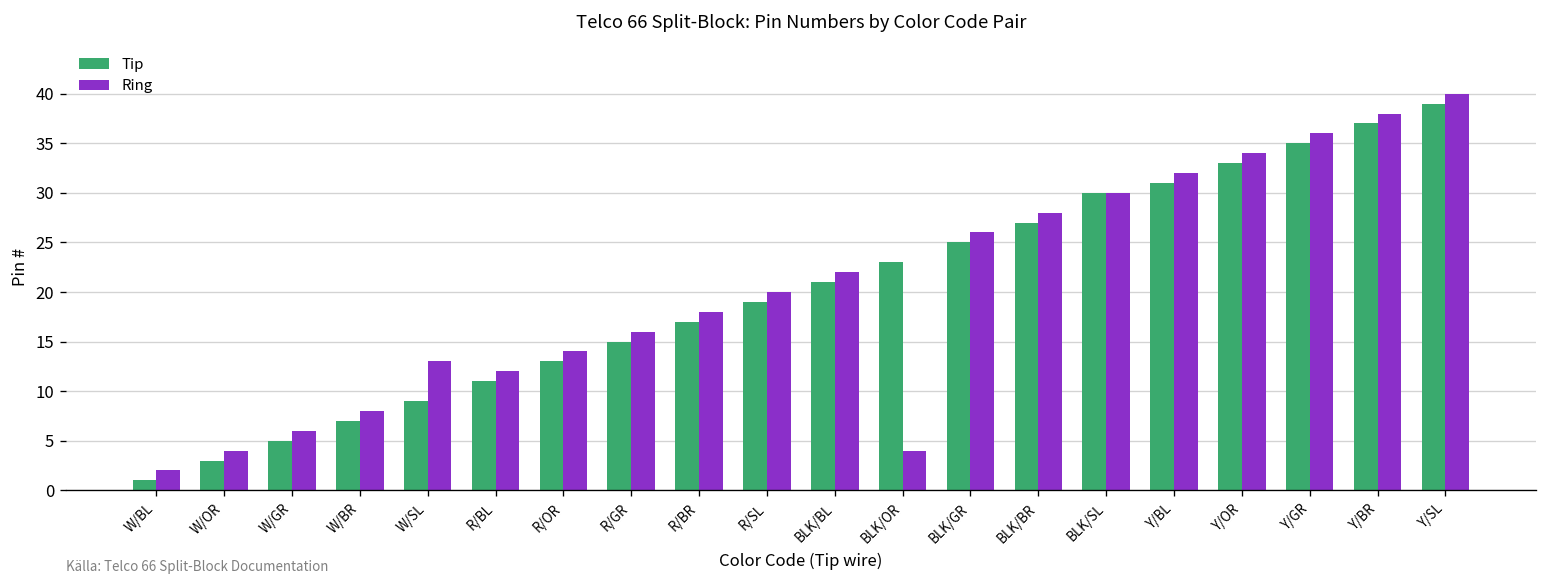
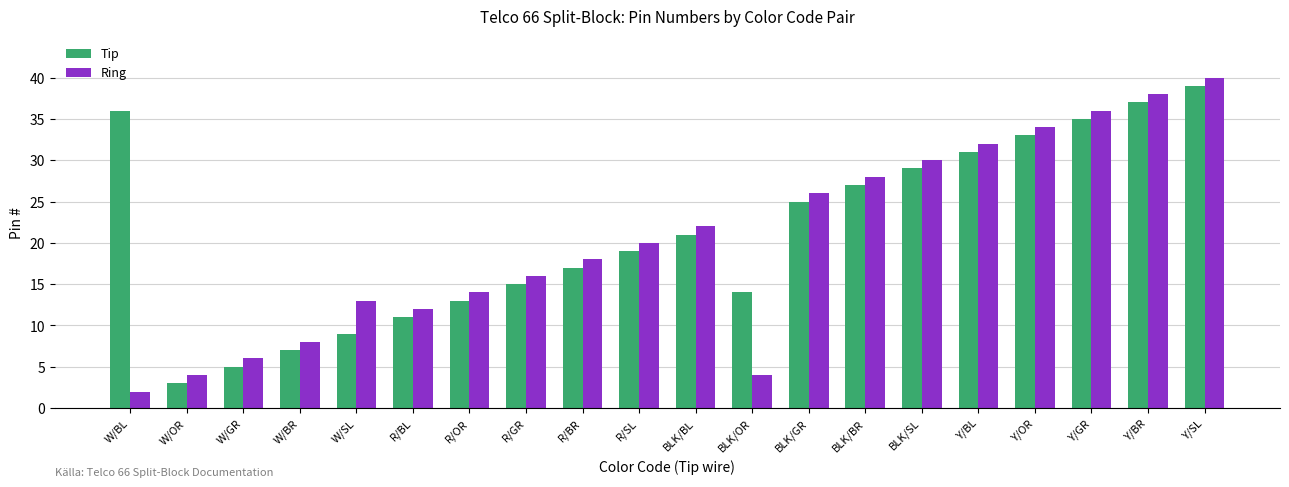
Tip, W/BL: 1 -> 36
Tip, BLK/OR: 23 -> 14
Tip, BLK/SL: 30 -> 29
